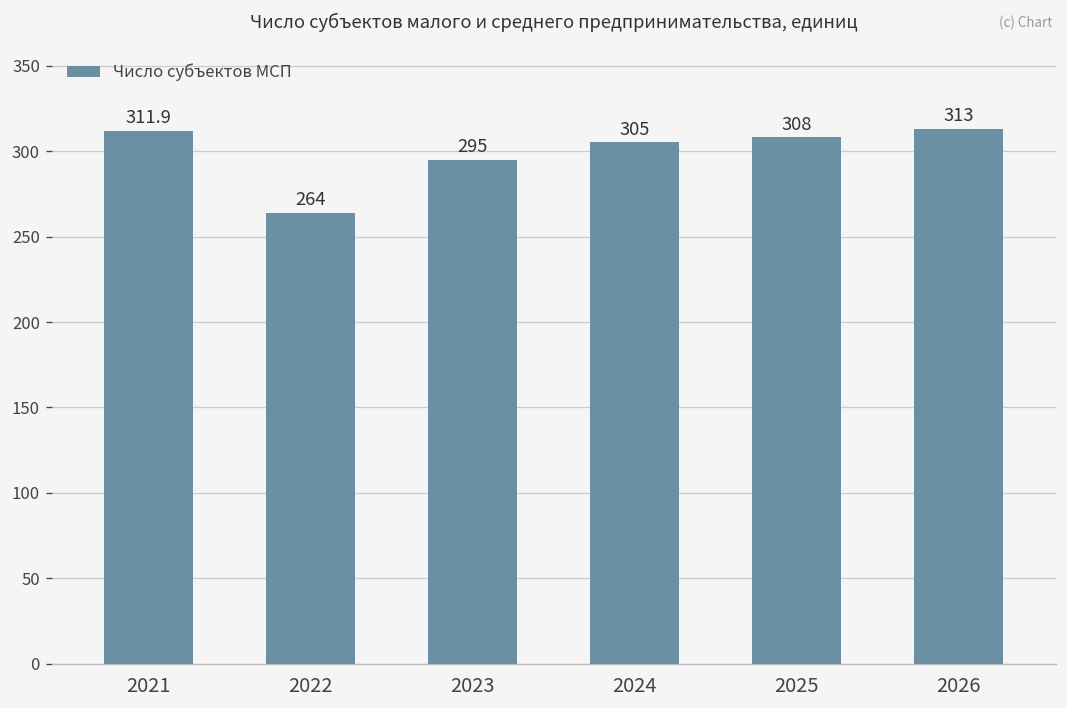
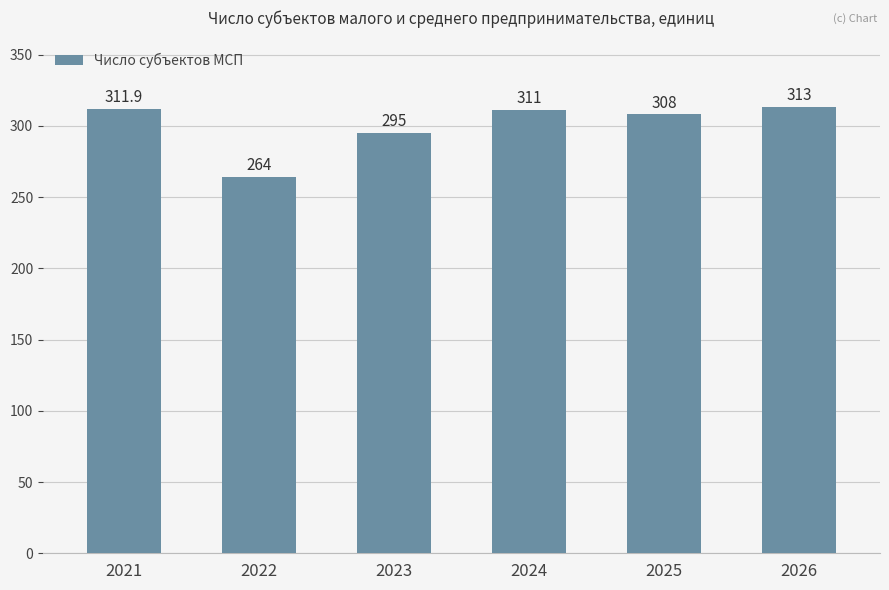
2024: 305 -> 311
